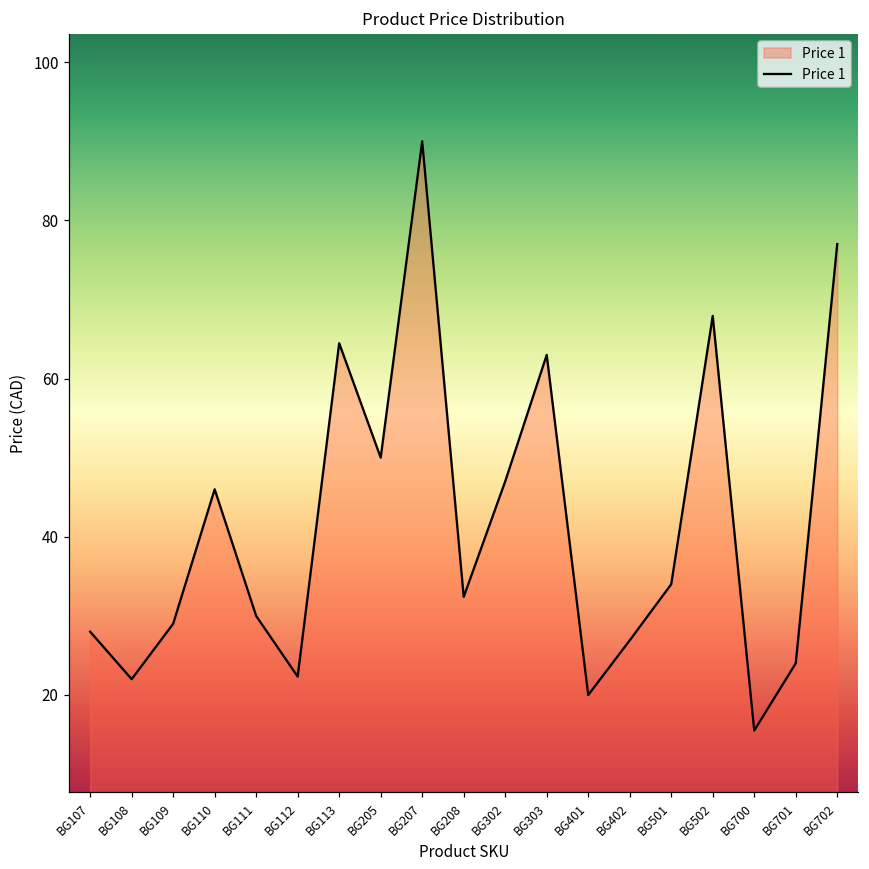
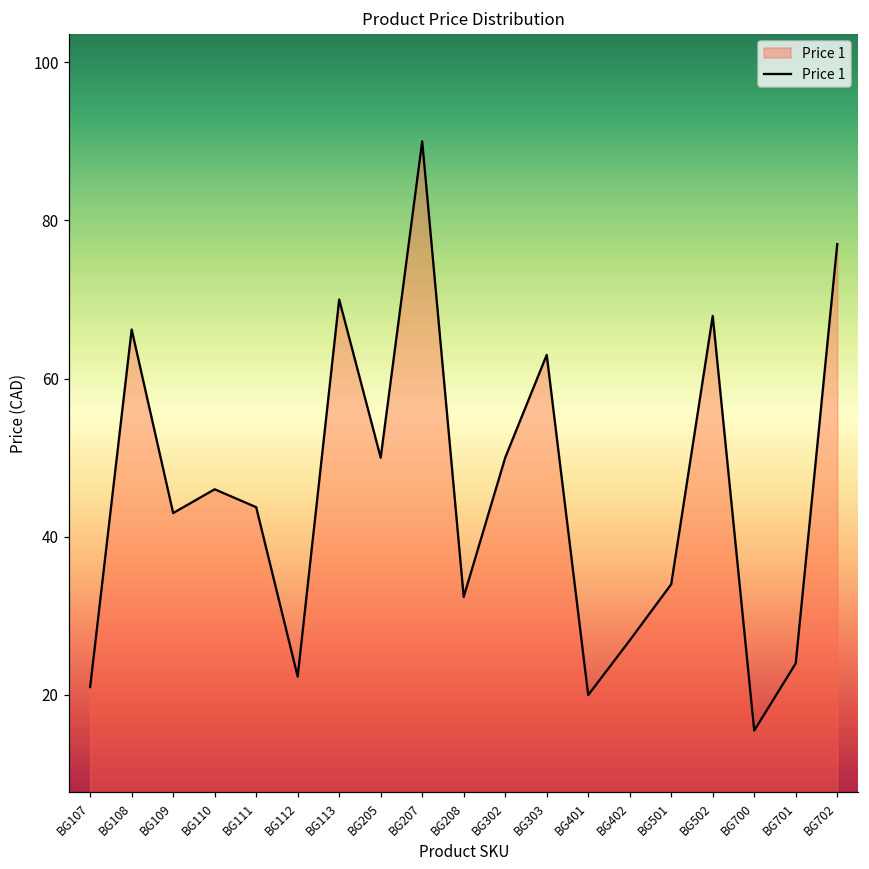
BG107: 28 -> 21
BG108: 22 -> 66
BG109: 29 -> 43
BG111: 30 -> 44
BG113: 64 -> 70
BG302: 47 -> 50
